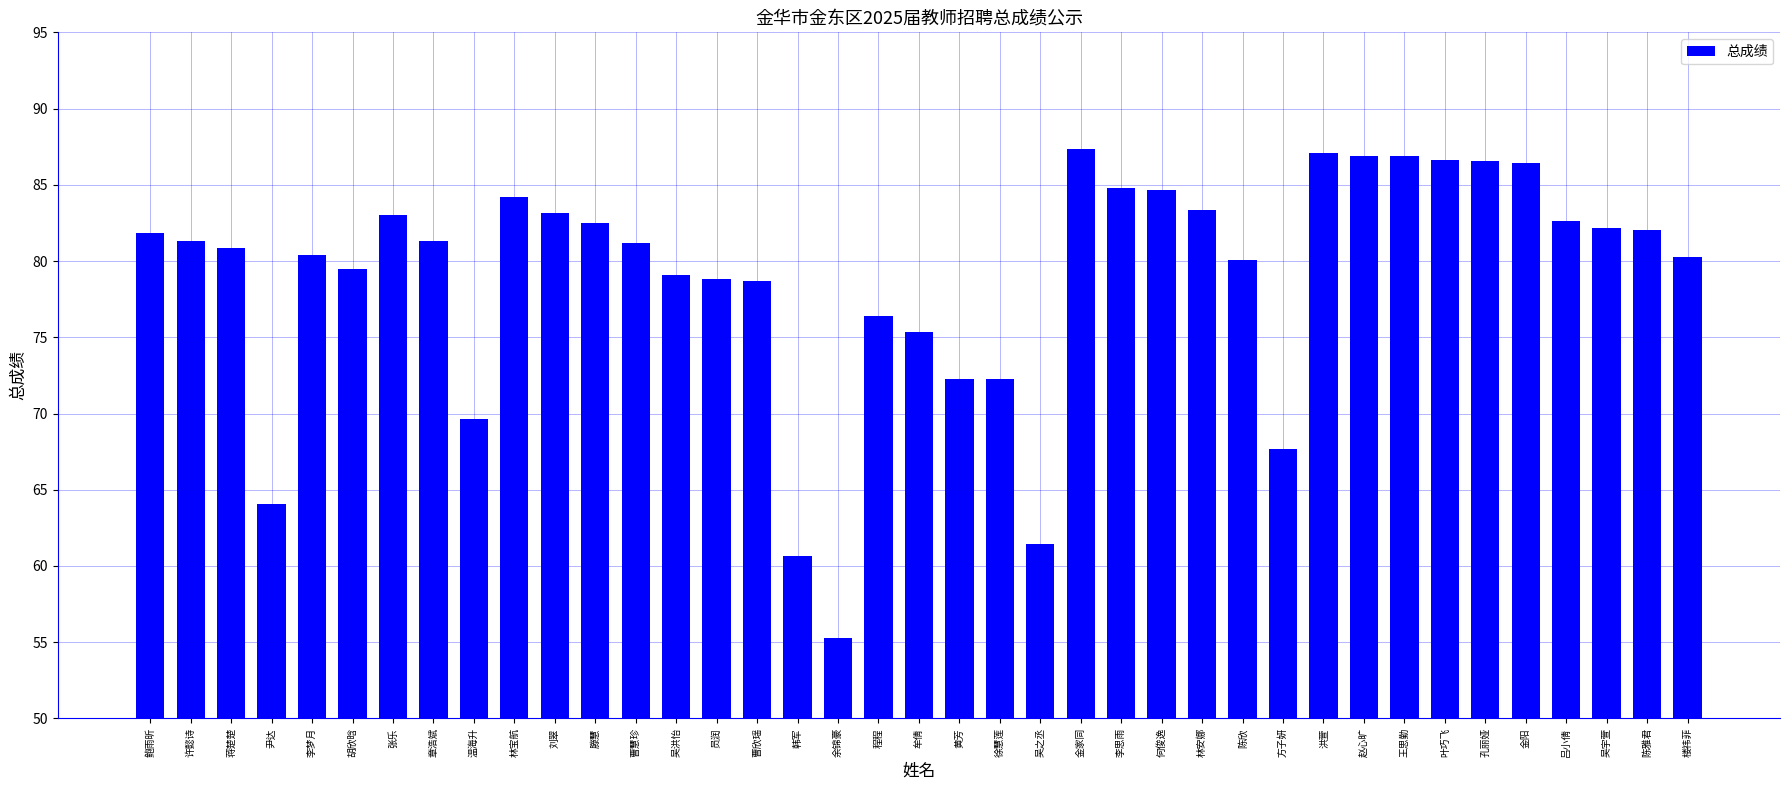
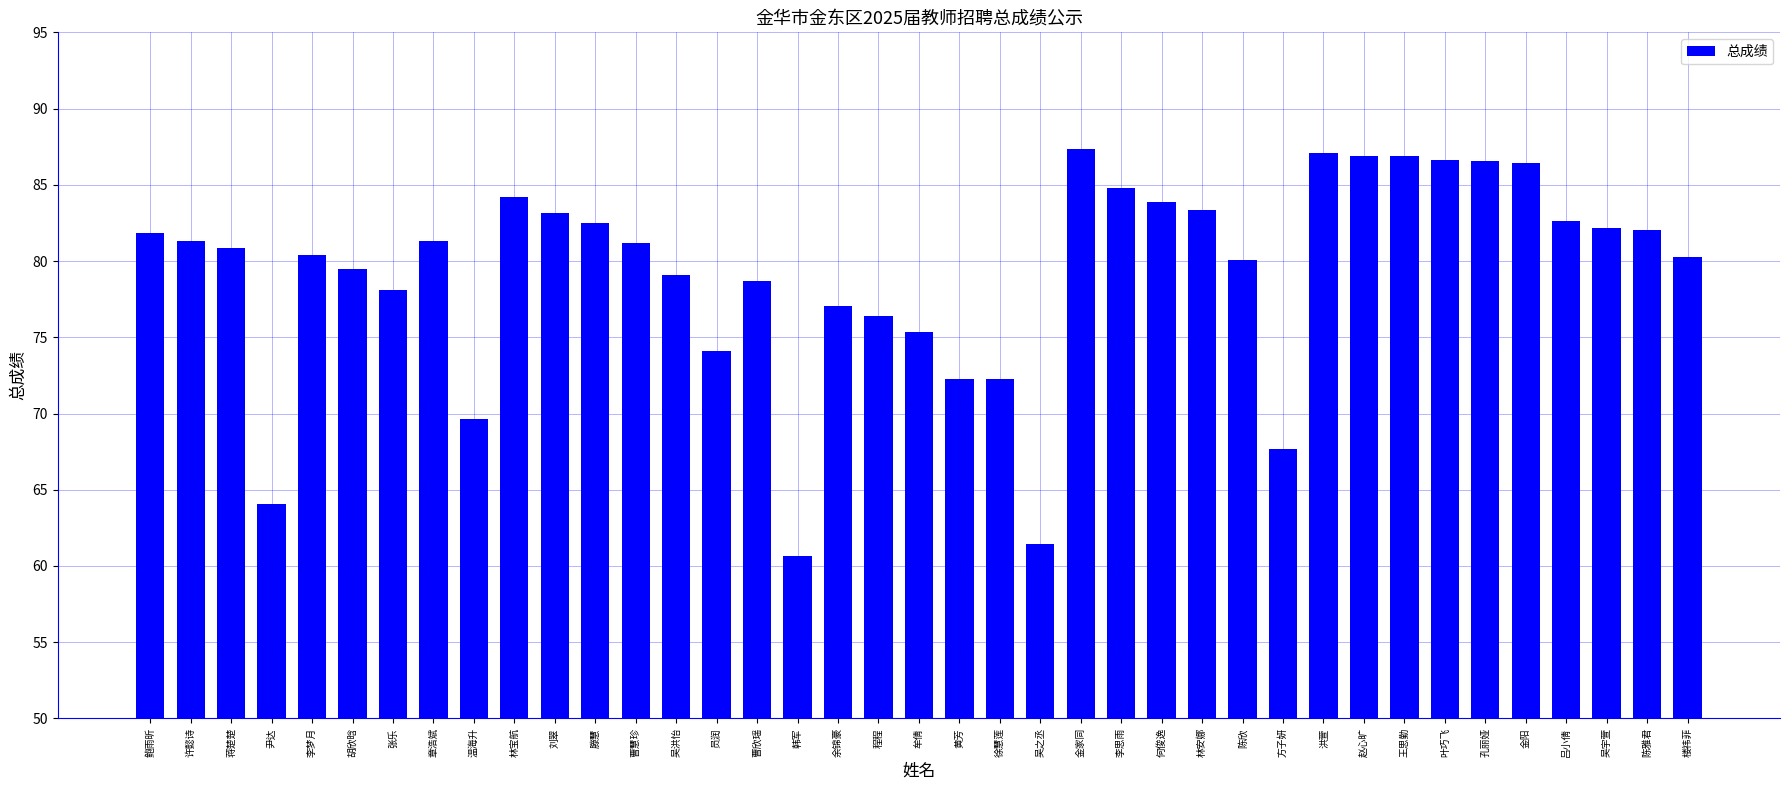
张乐: 83.1 -> 78.1
员润: 78.8 -> 74.1
余锦豪: 55.3 -> 77.1
何俊逸: 84.7 -> 83.9
